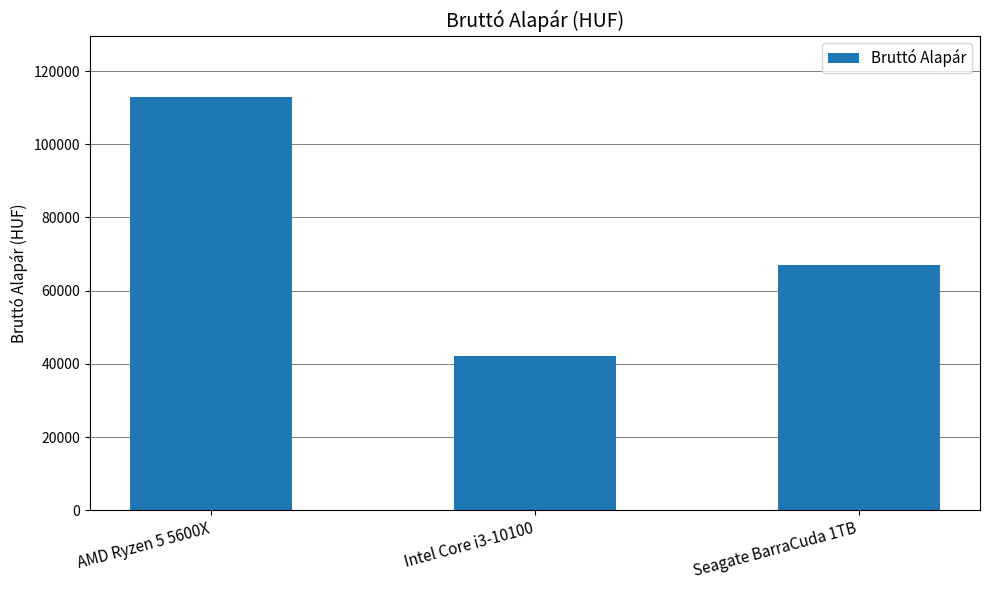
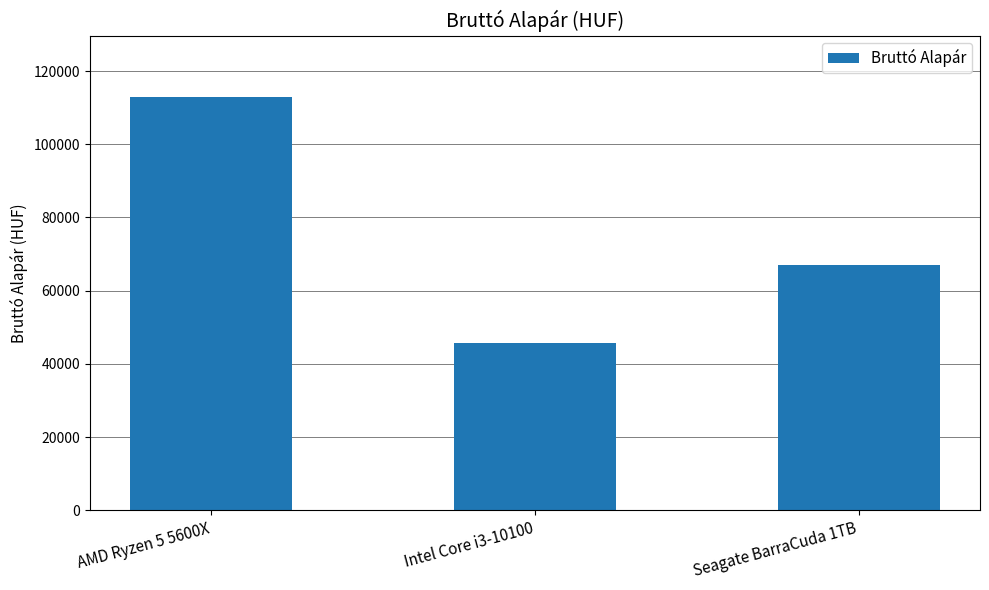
Intel Core i3-10100: 42000 -> 46000
